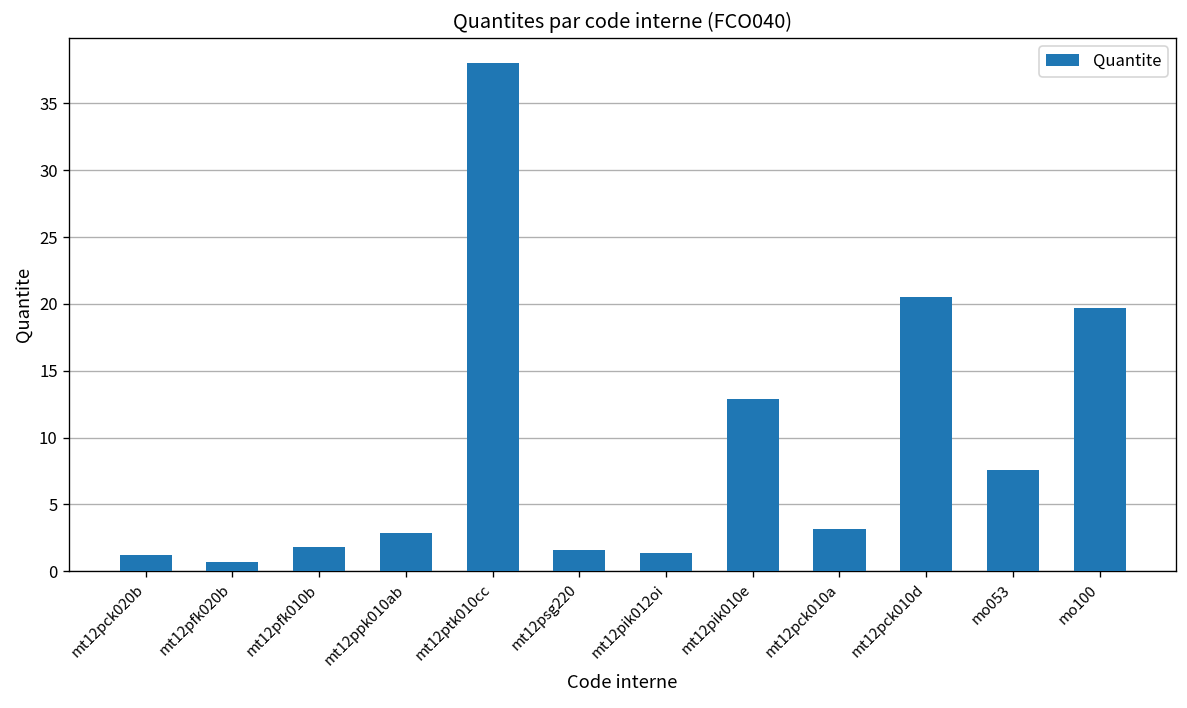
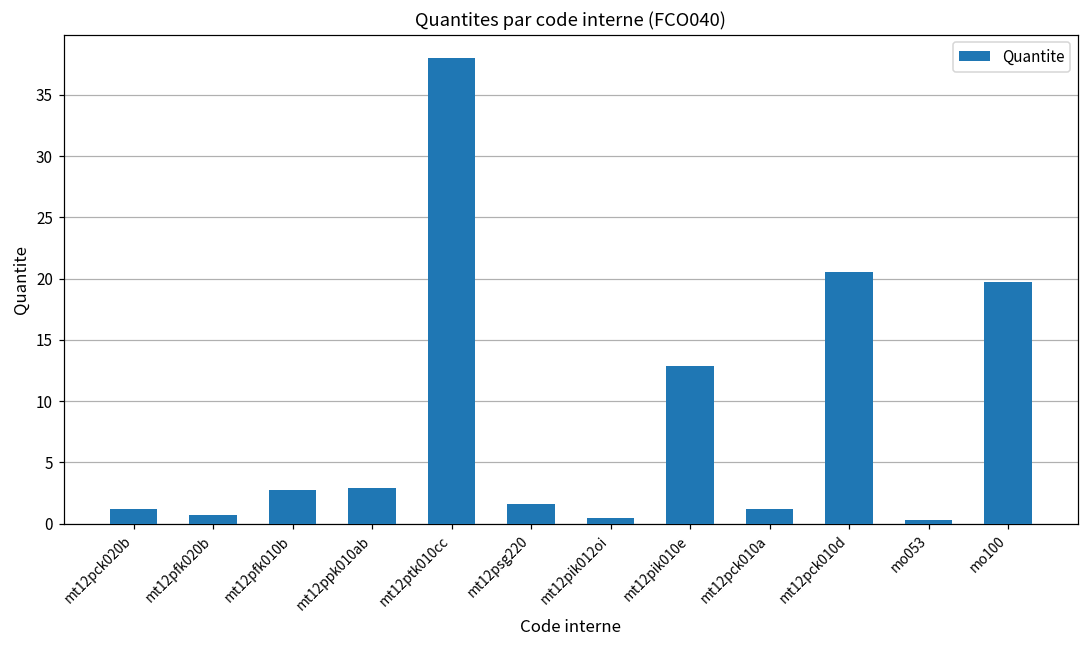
mt12pfk010b: 1.8 -> 2.8
mt12pik012oi: 1.4 -> 0.5
mt12pck010a: 3.2 -> 1.2
mo053: 7.6 -> 0.3
